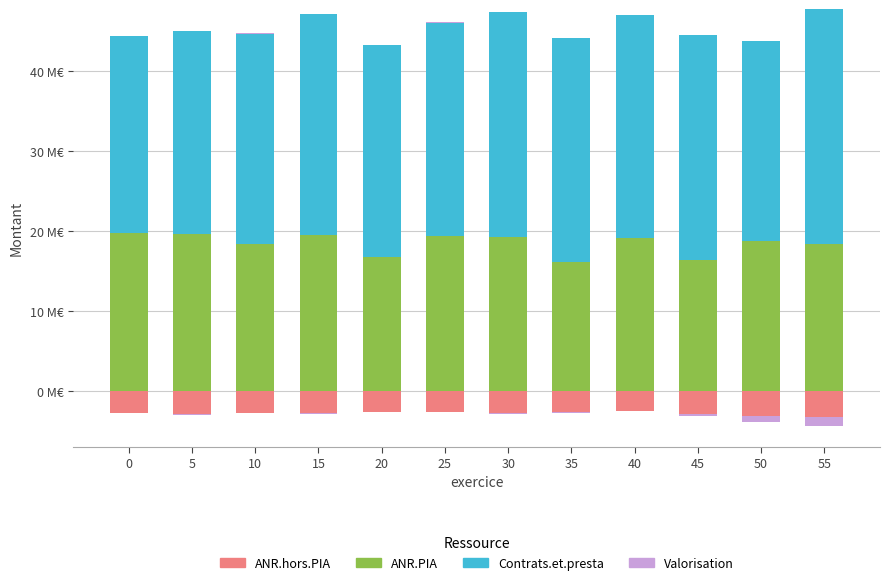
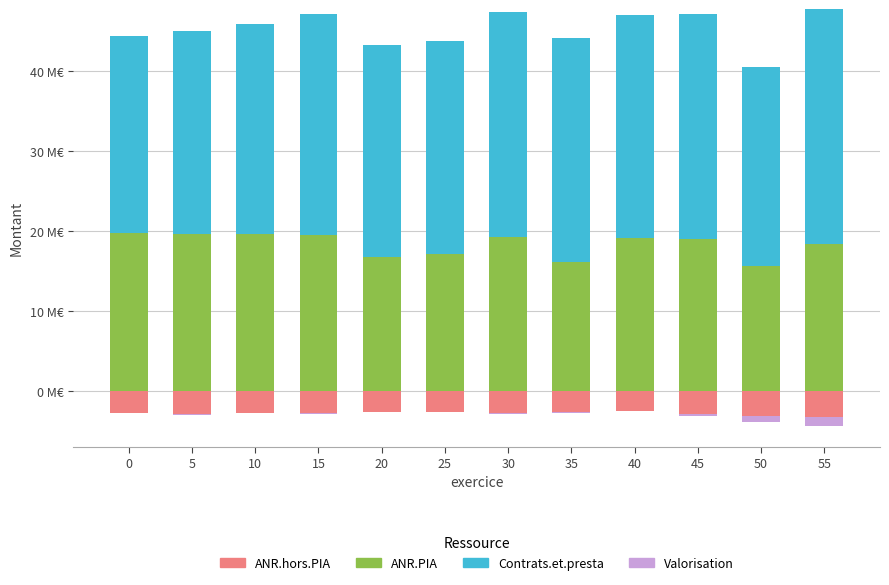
ANR.PIA, 10: 18 M€ -> 20 M€
ANR.PIA, 25: 19 M€ -> 17 M€
ANR.PIA, 45: 16 M€ -> 19 M€
ANR.PIA, 50: 19 M€ -> 16 M€
